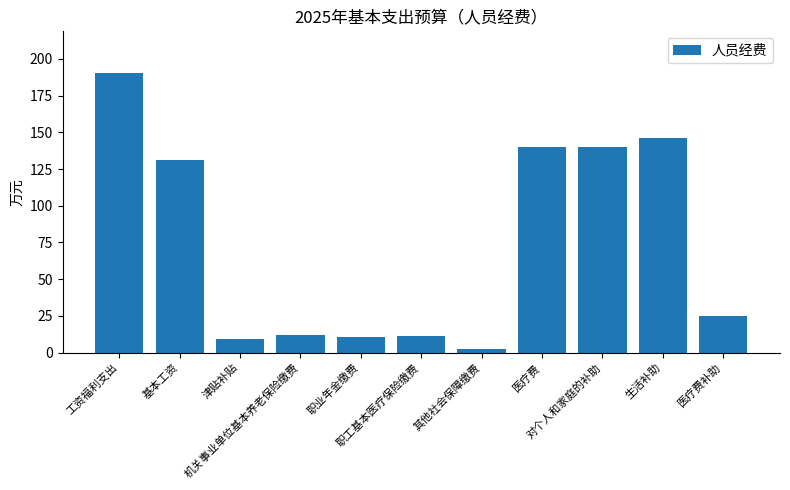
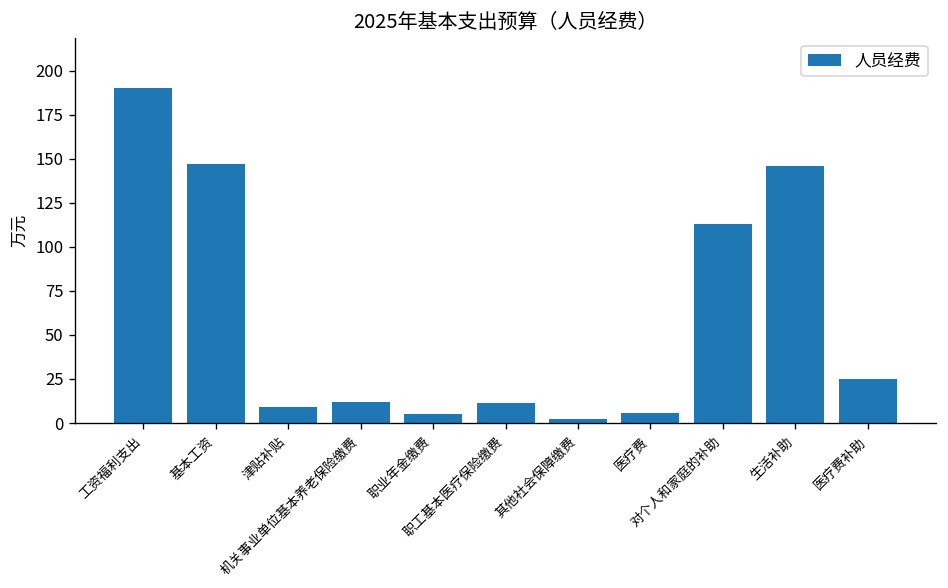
基本工资: 131 -> 147
职业年金缴费: 10 -> 5
医疗费: 140 -> 5
对个人和家庭的补助: 140 -> 113
